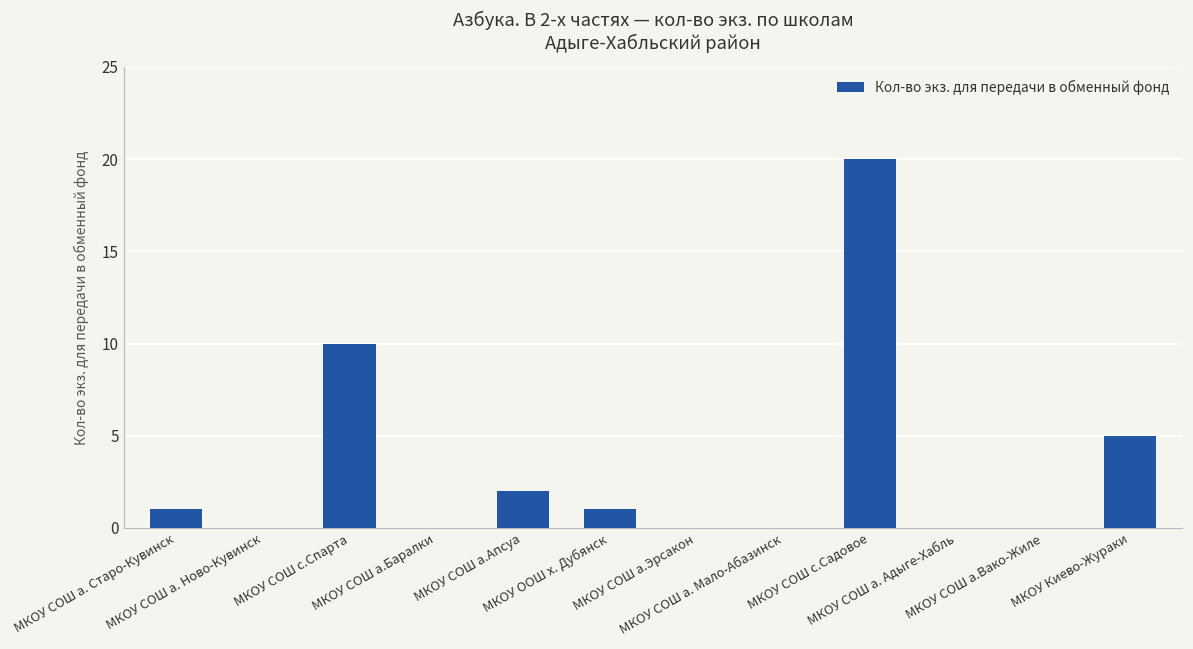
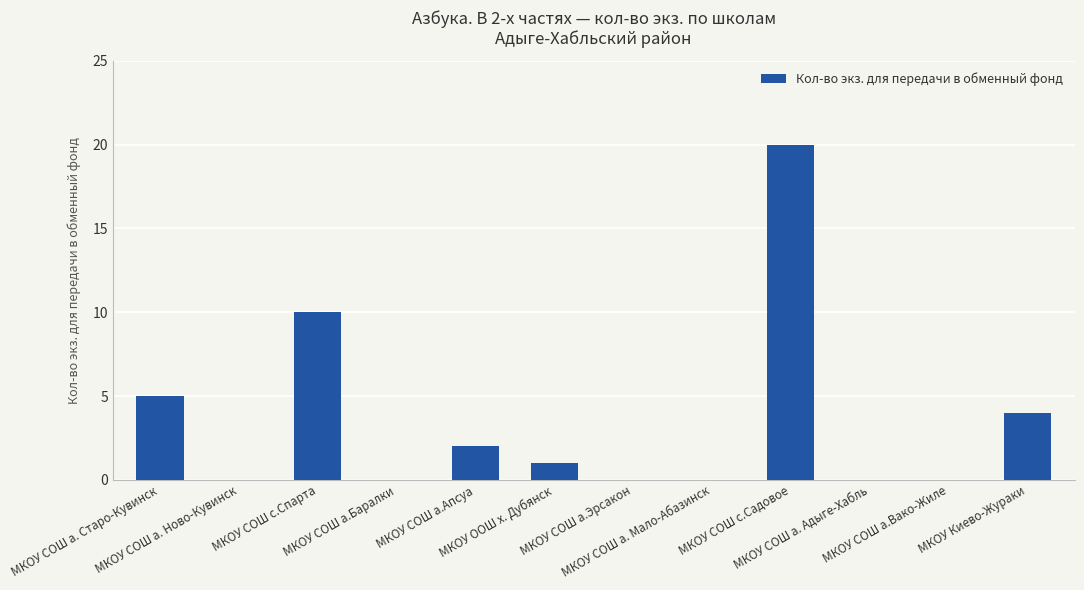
МКОУ СОШ а. Старо-Кувинск: 1 -> 5
МКОУ Киево-Жураки: 5 -> 4
